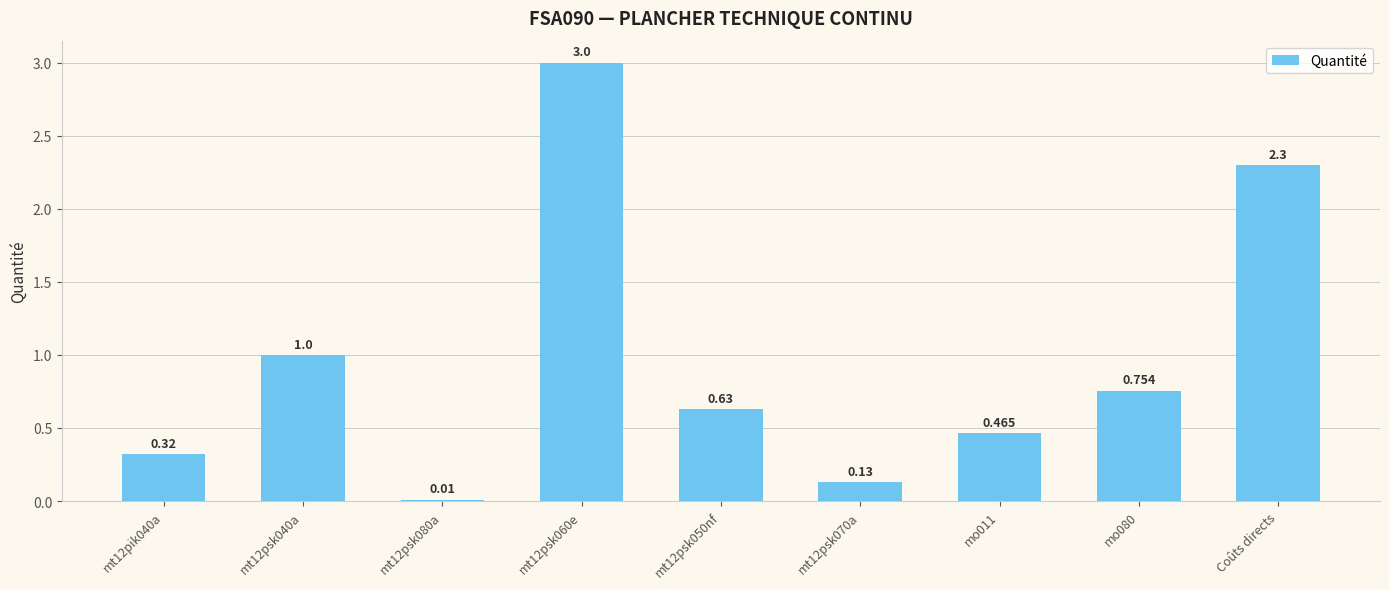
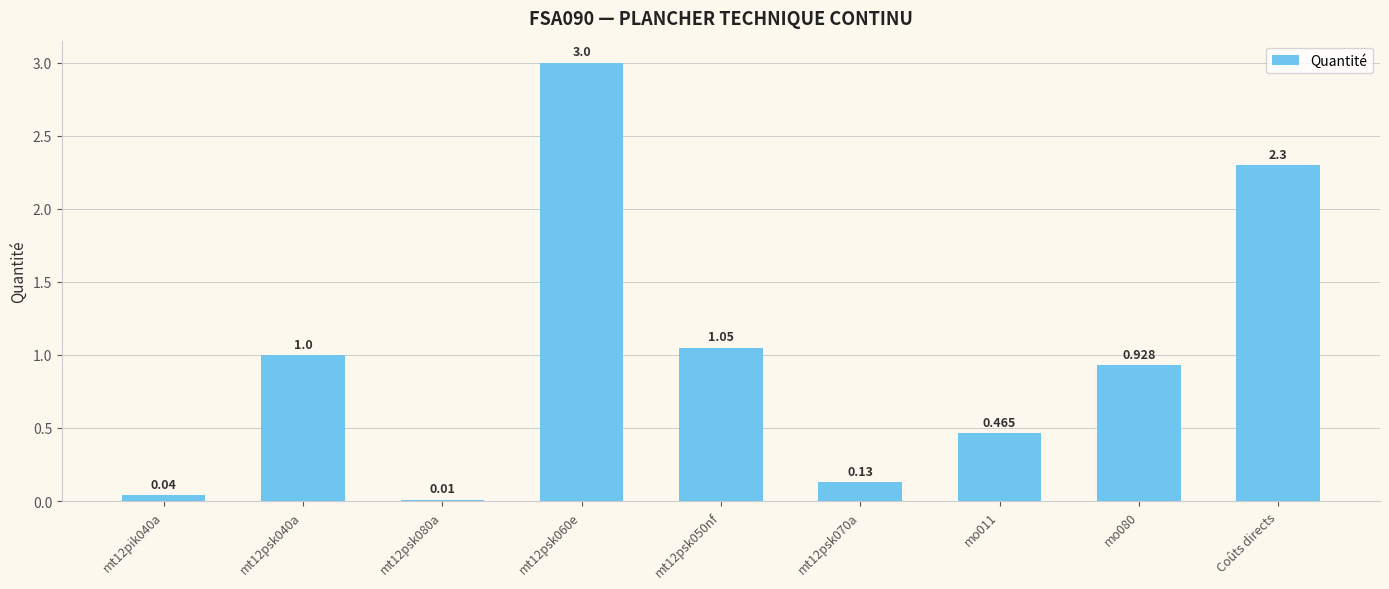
mt12pik040a: 0.32 -> 0.04
mt12psk050nf: 0.63 -> 1.05
mo080: 0.754 -> 0.928
